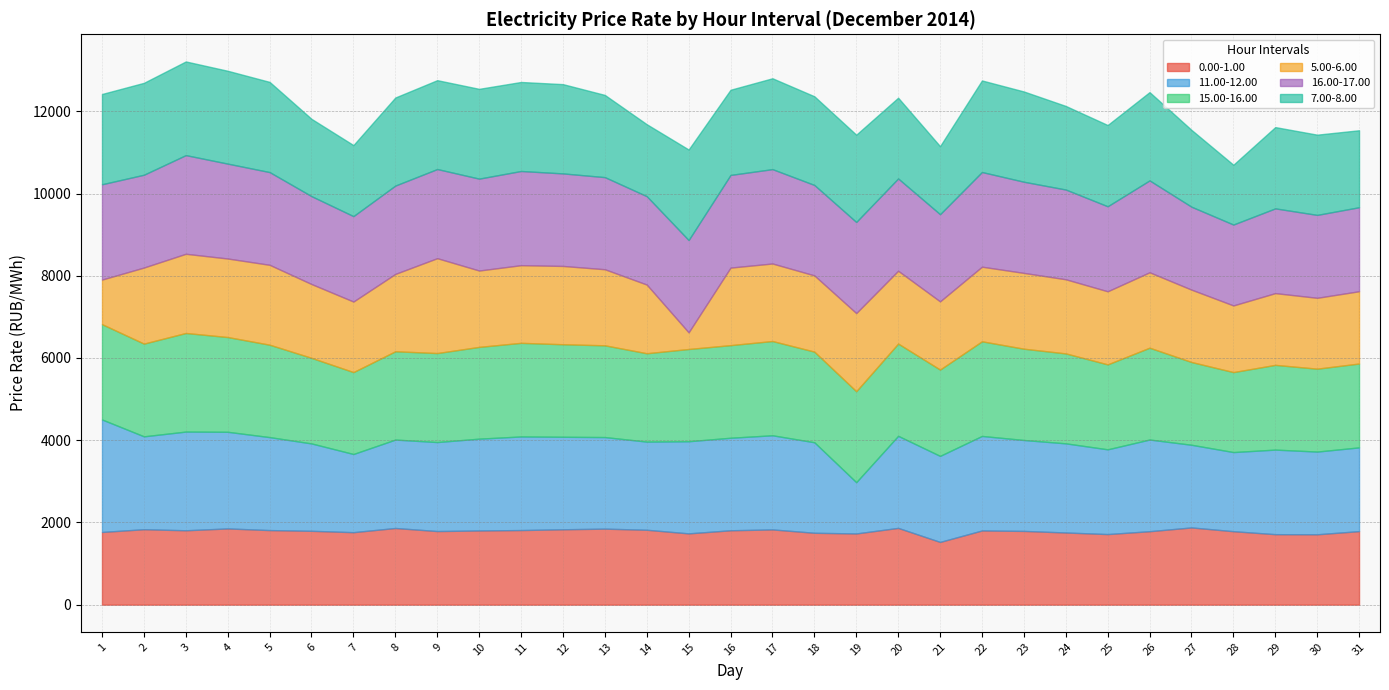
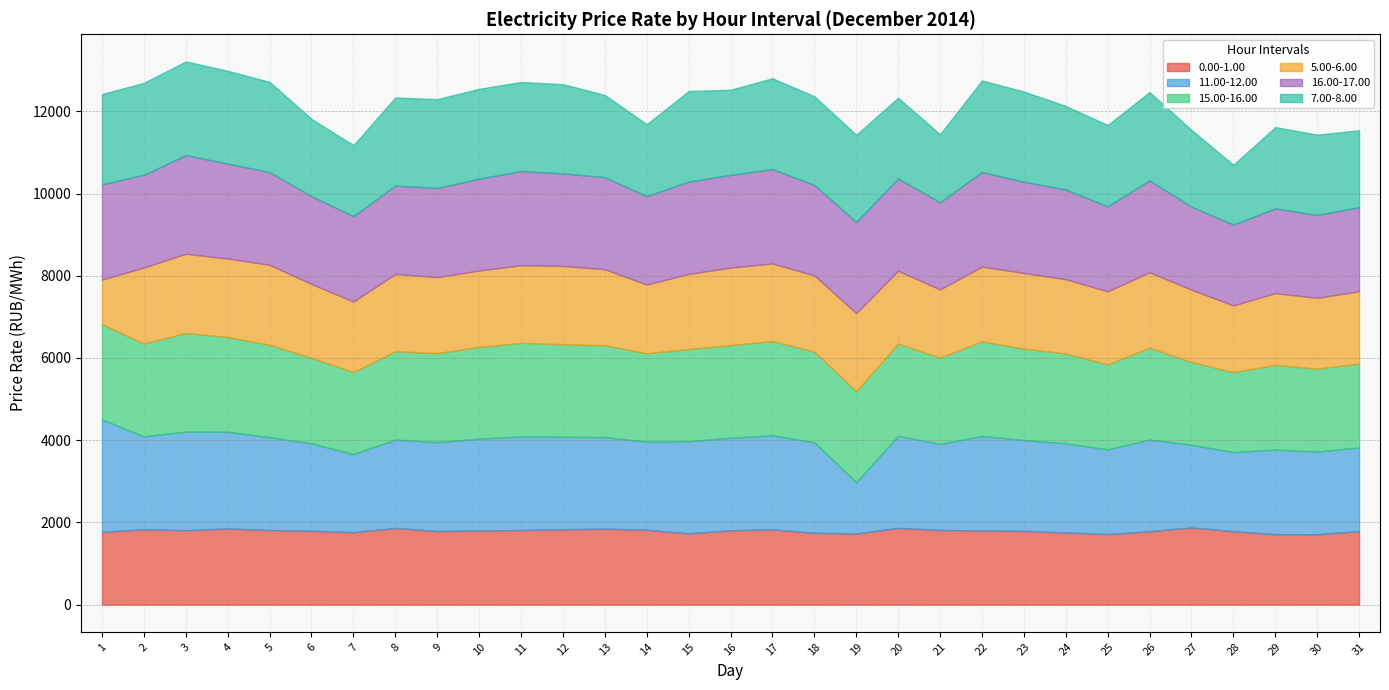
5.00-6.00, 9: 2300 -> 1800
5.00-6.00, 15: 400 -> 1800
0.00-1.00, 21: 1500 -> 1800
